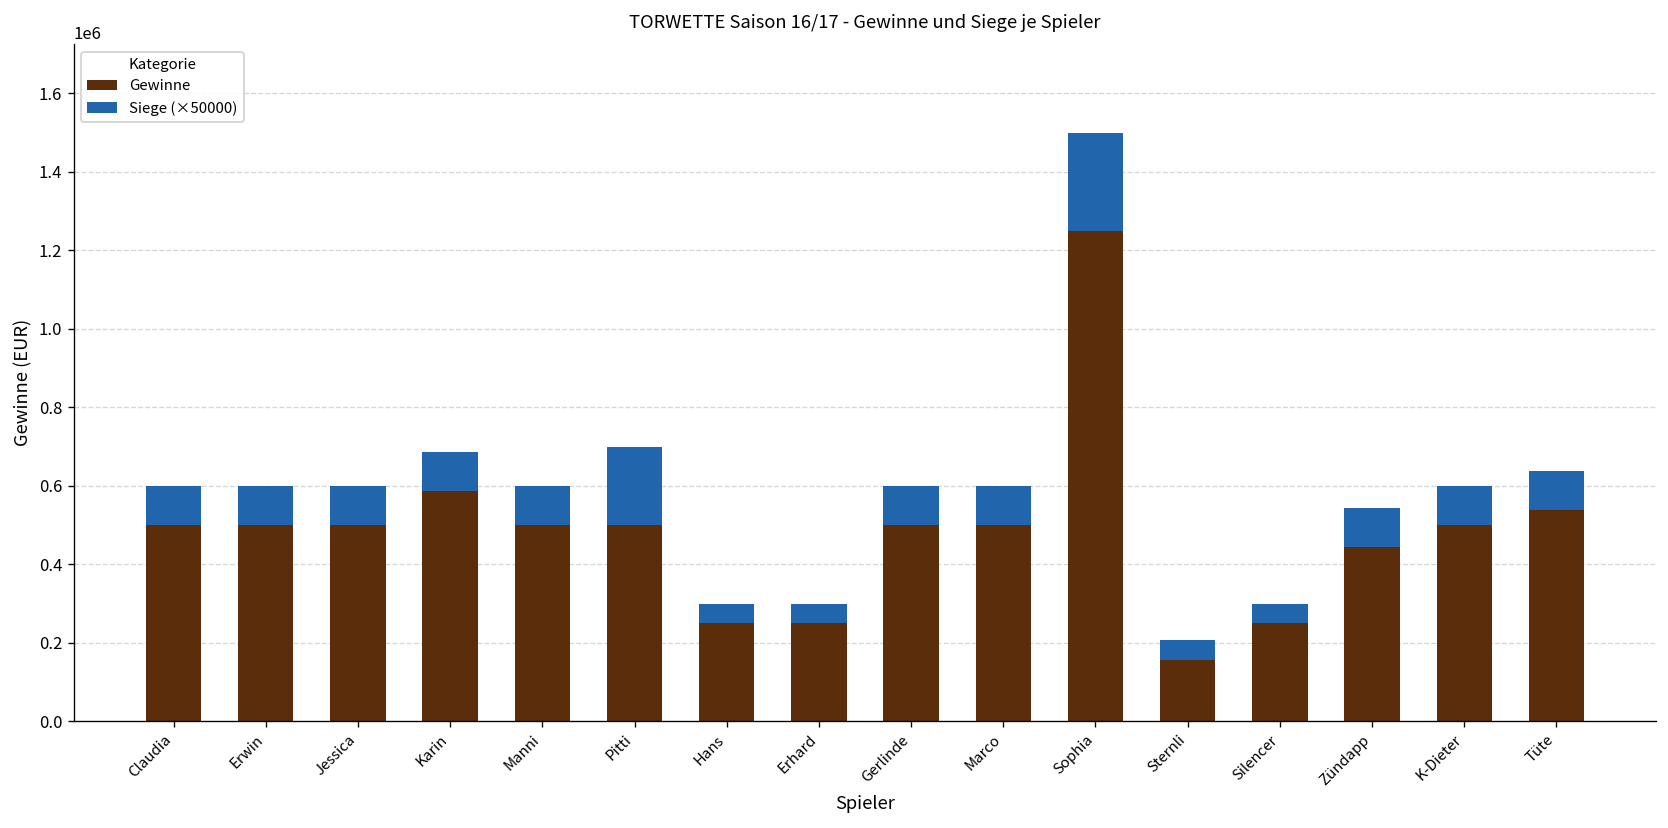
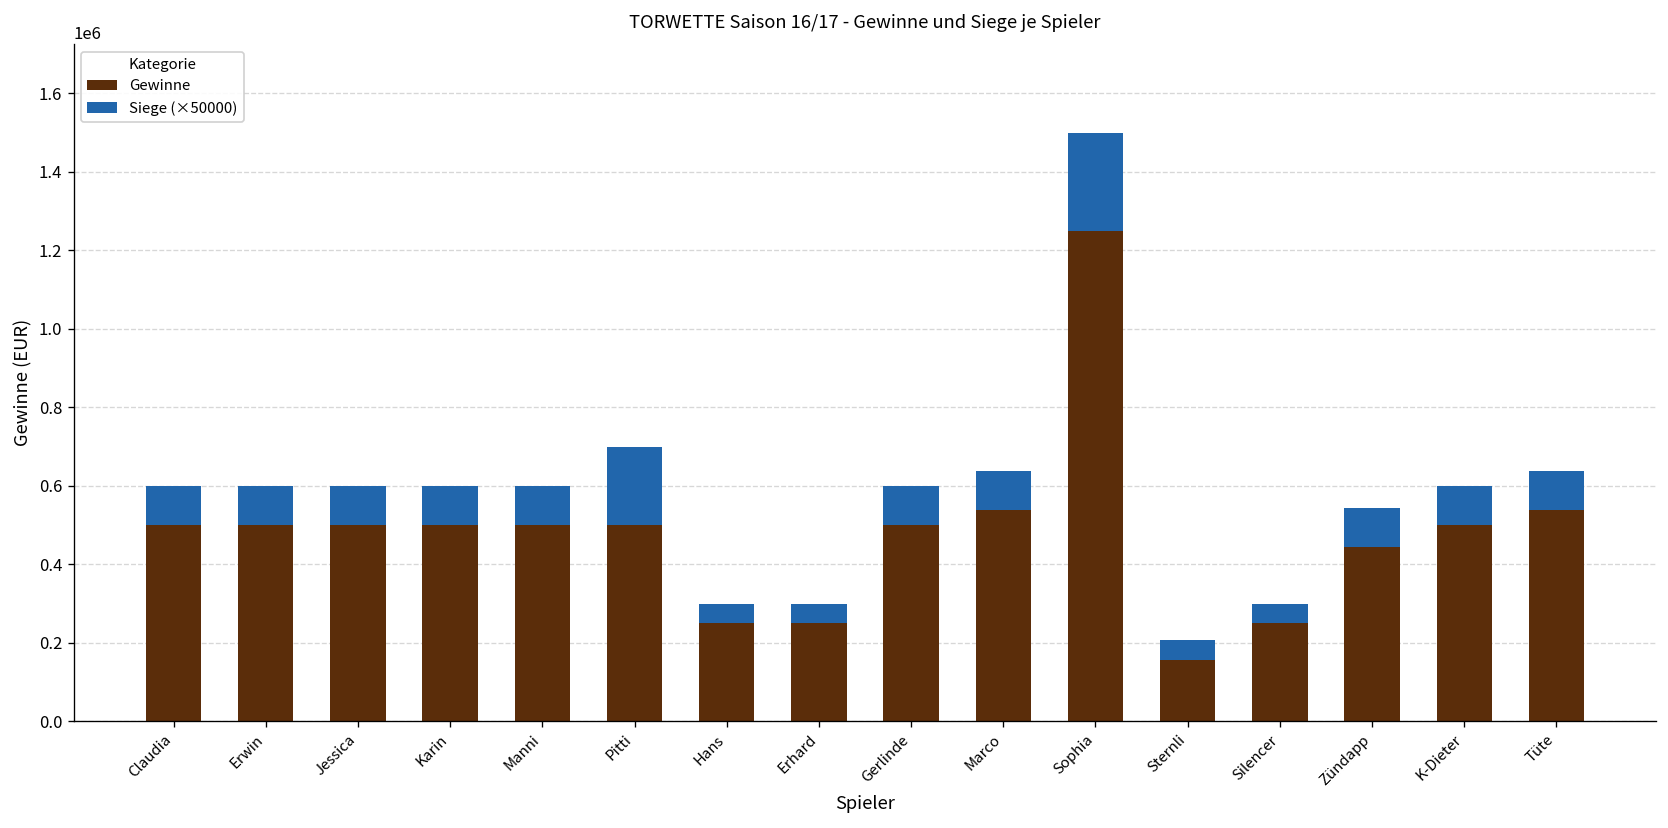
Gewinne, Karin: 590000 -> 500000
Gewinne, Marco: 500000 -> 540000
